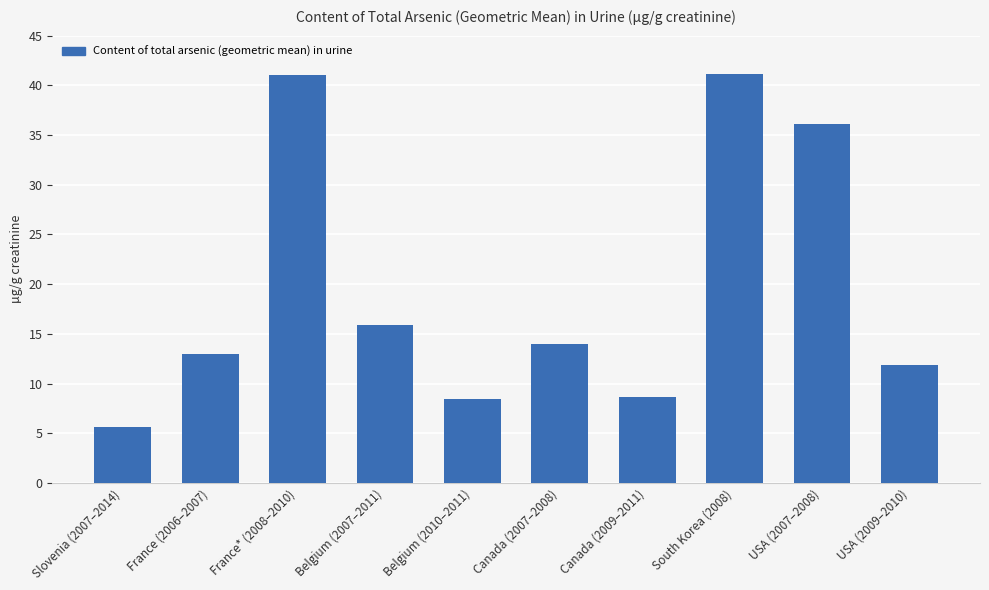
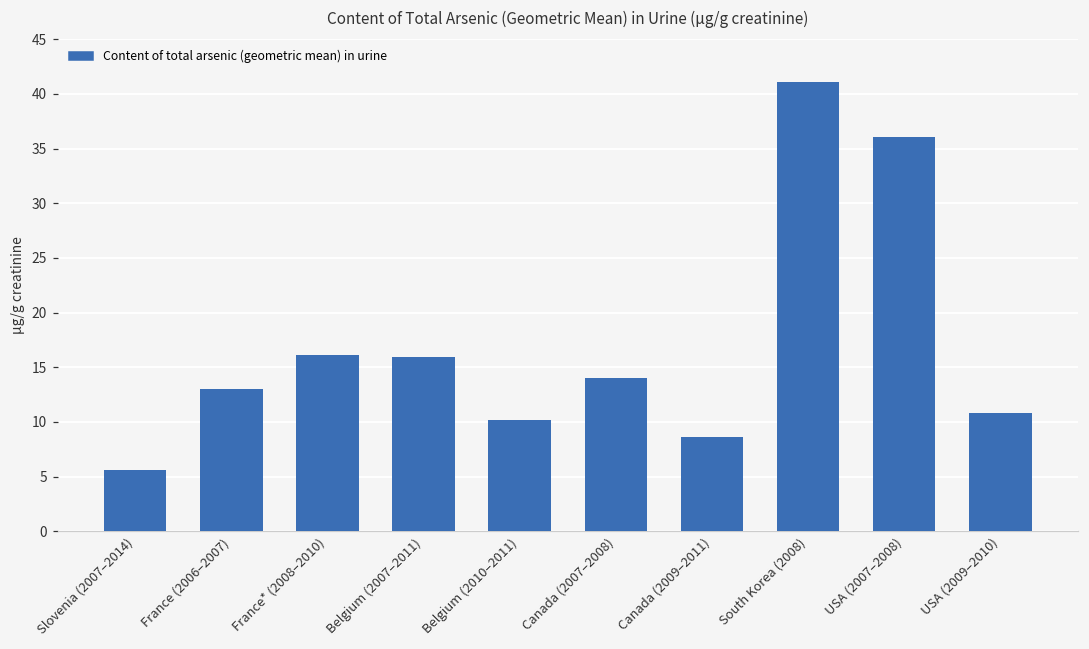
France* (2008–2010): 41 -> 16
Belgium (2010–2011): 8 -> 10
USA (2009–2010): 12 -> 11
